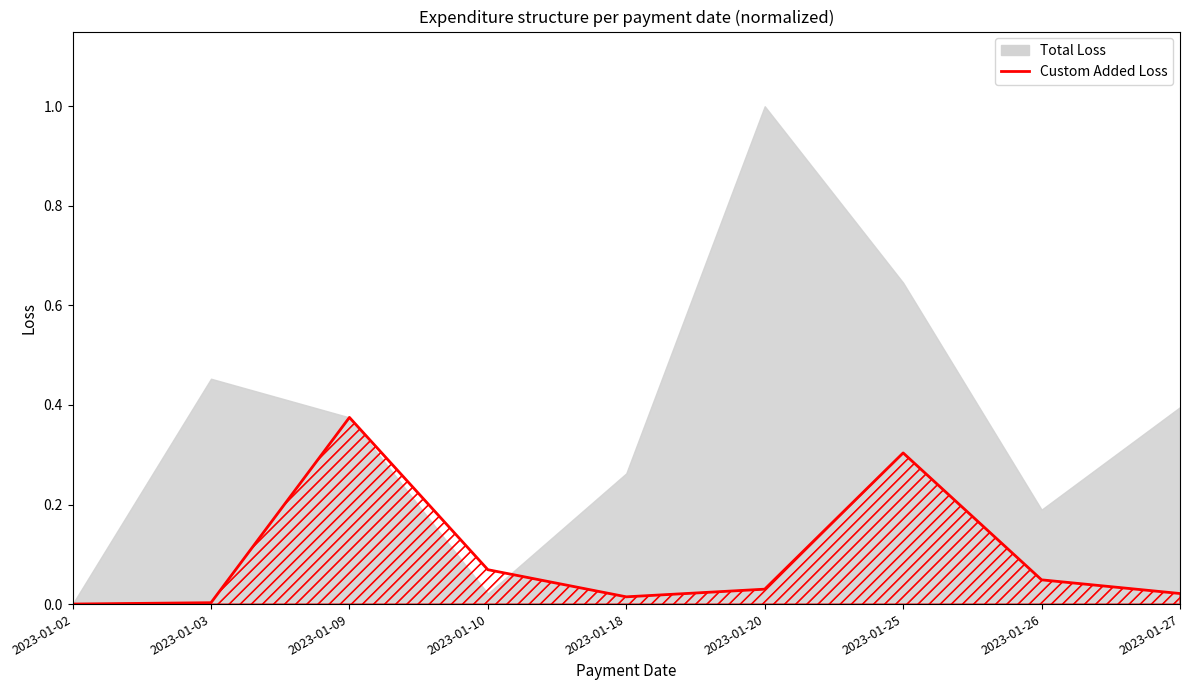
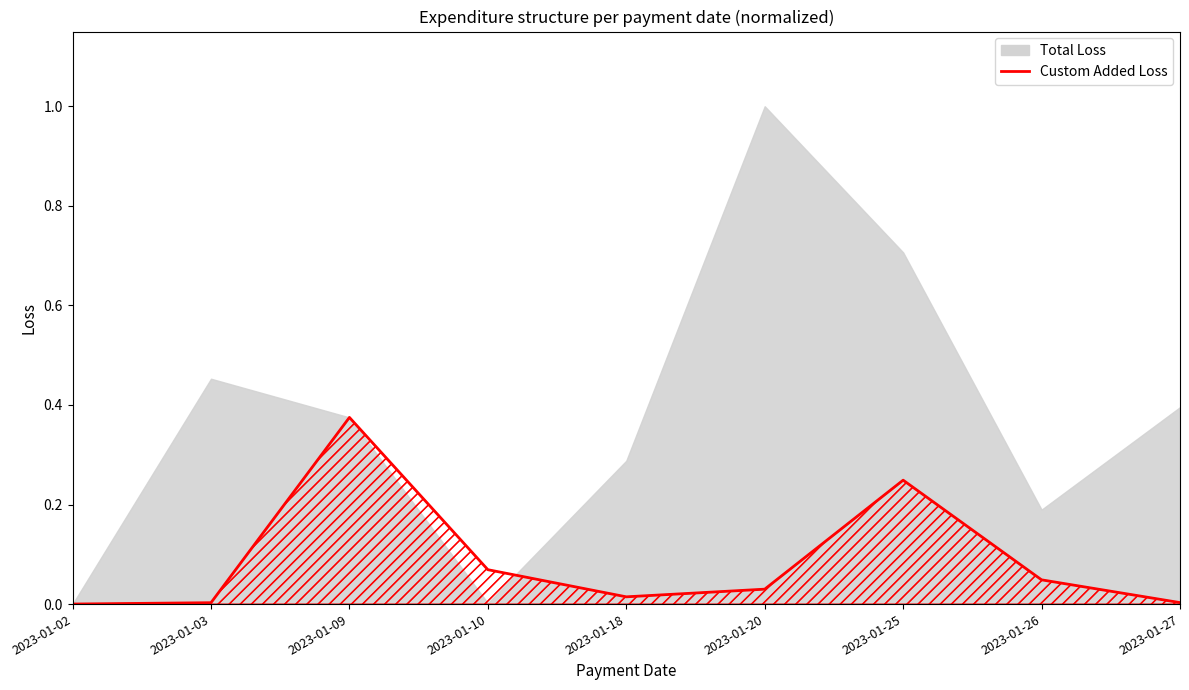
Total Loss, 2023-01-10: 0.02 -> 0.00
Total Loss, 2023-01-18: 0.26 -> 0.29
Custom Added Loss, 2023-01-25: 0.30 -> 0.25
Total Loss, 2023-01-25: 0.65 -> 0.71
Custom Added Loss, 2023-01-27: 0.02 -> 0.00
